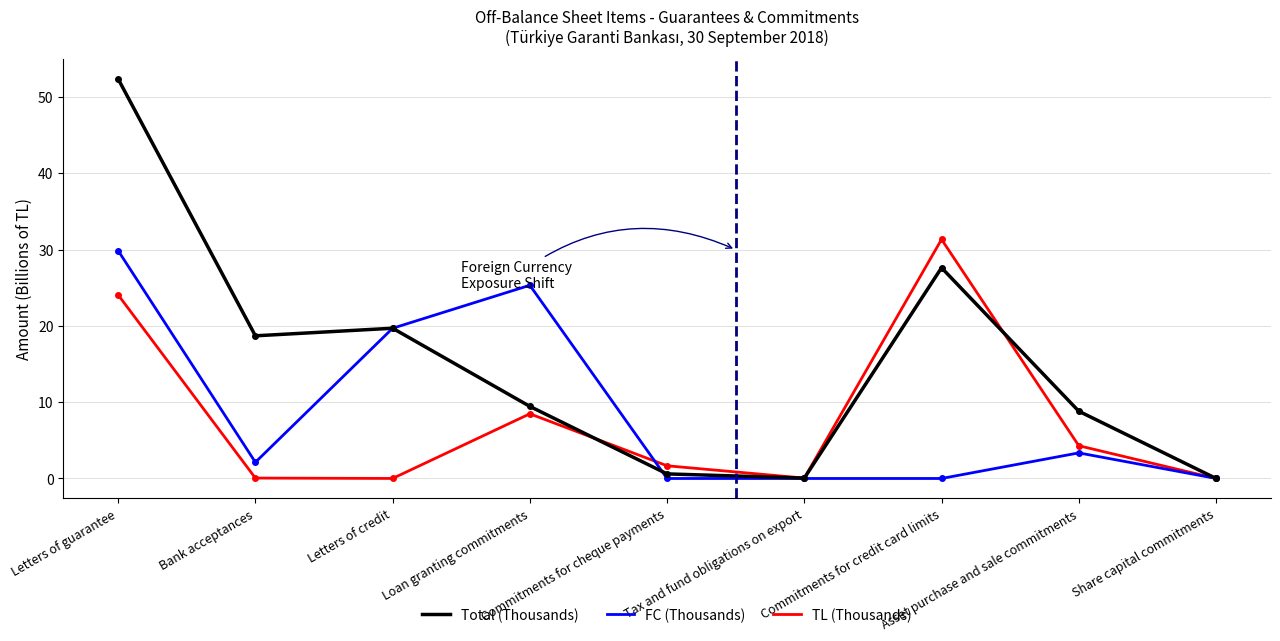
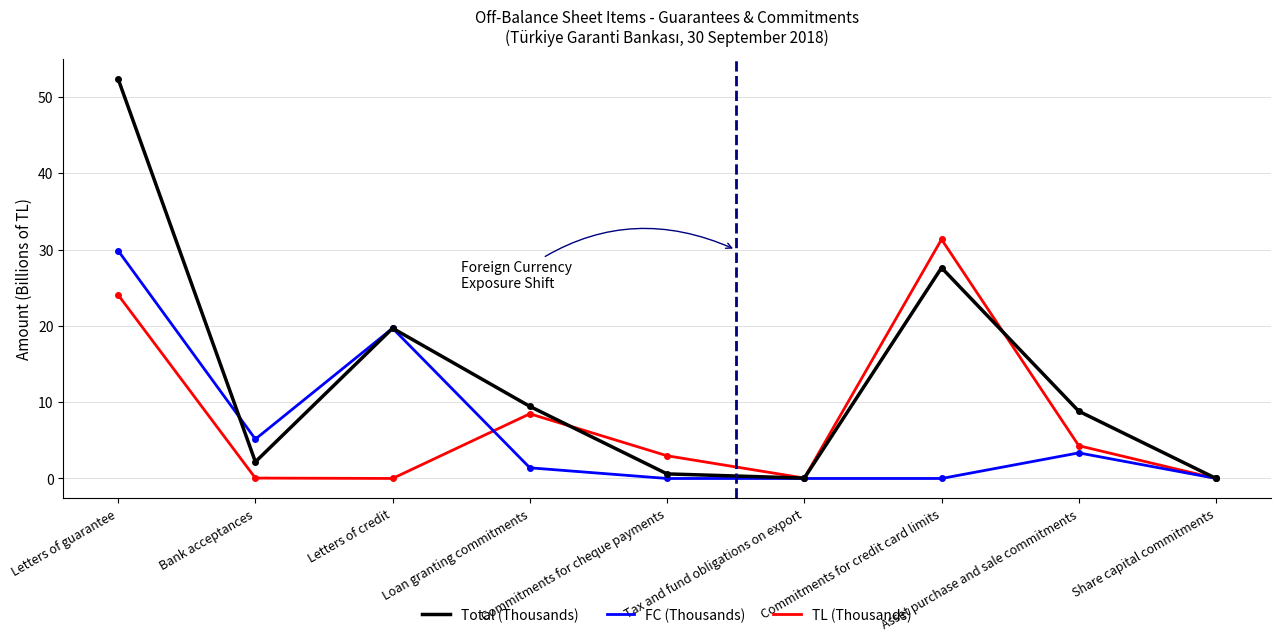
FC (Thousands), Bank acceptances: 2 -> 5
Total (Thousands), Bank acceptances: 19 -> 2
FC (Thousands), Loan granting commitments: 25 -> 1
TL (Thousands), Commitments for cheque payments: 2 -> 3
